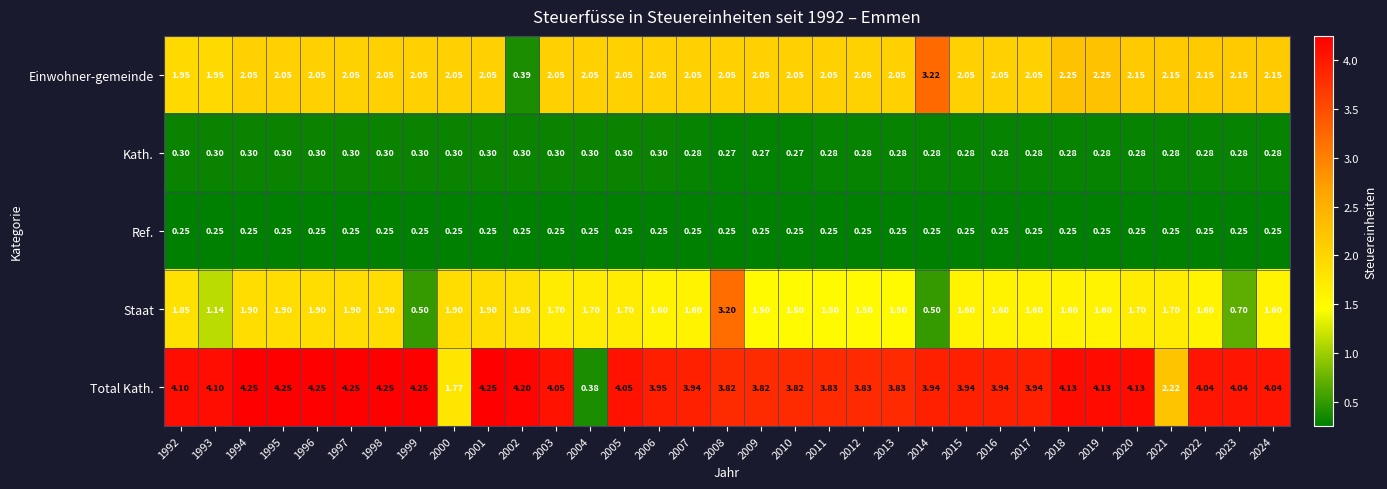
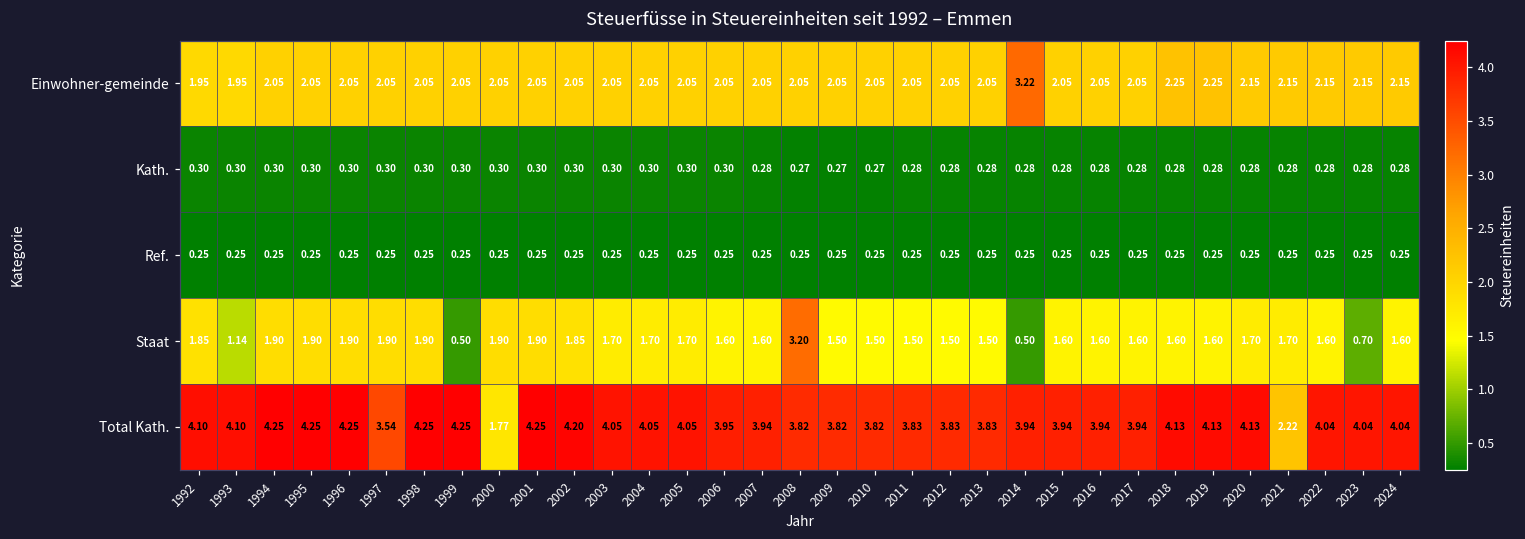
Einwohner-gemeinde, 2002: 0.39 -> 2.05
Total Kath., 1997: 4.25 -> 3.54
Total Kath., 2004: 0.38 -> 4.05
